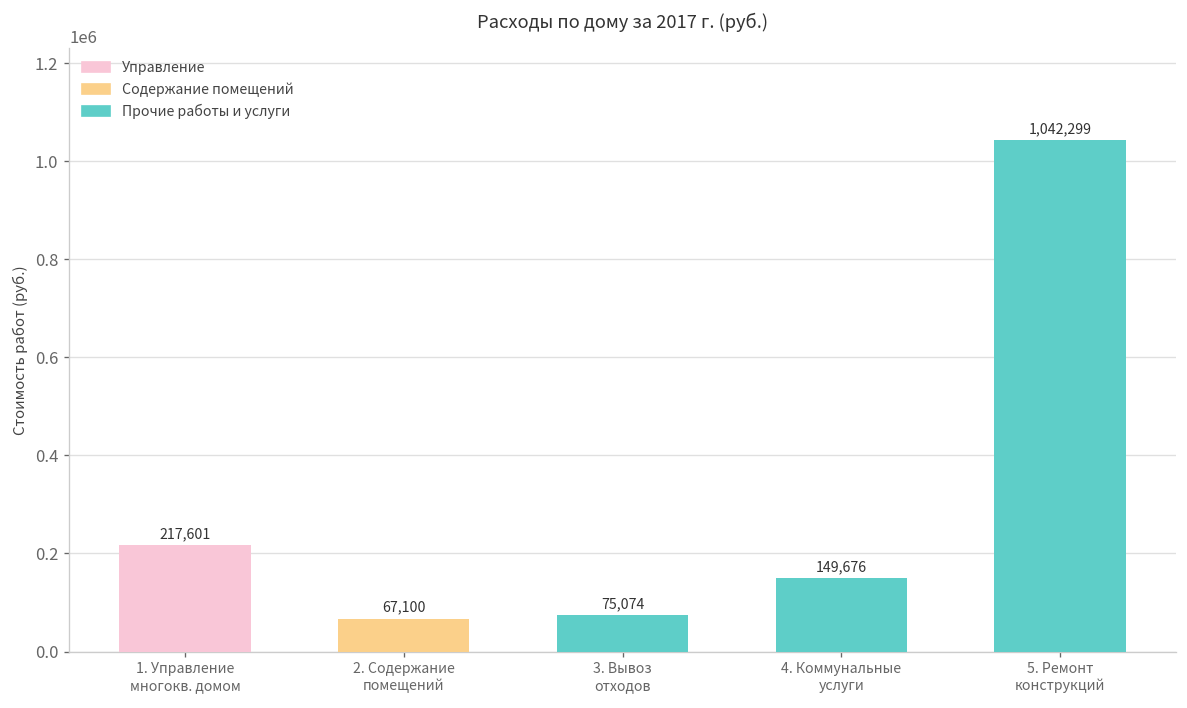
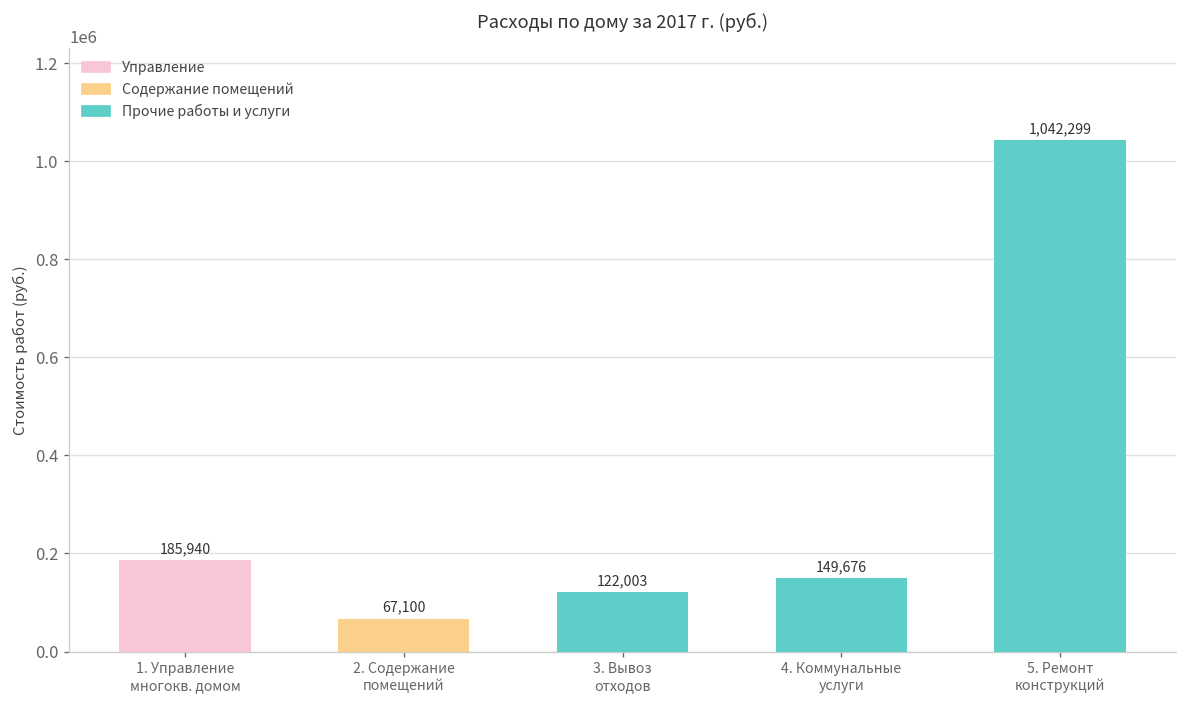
1. Управление многокв. домом: 217,601 -> 185,940
3. Вывоз отходов: 75,074 -> 122,003
